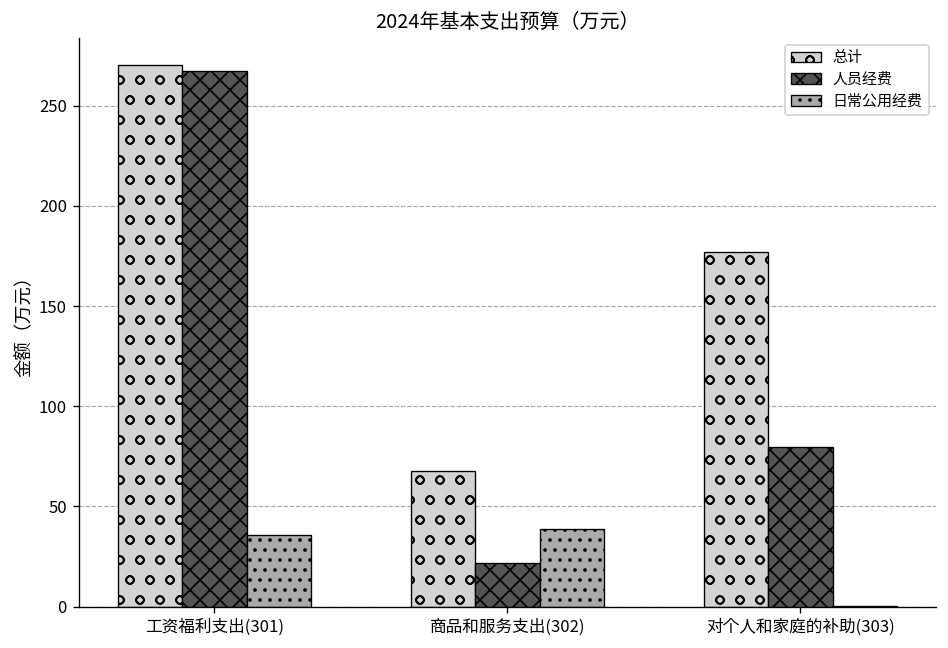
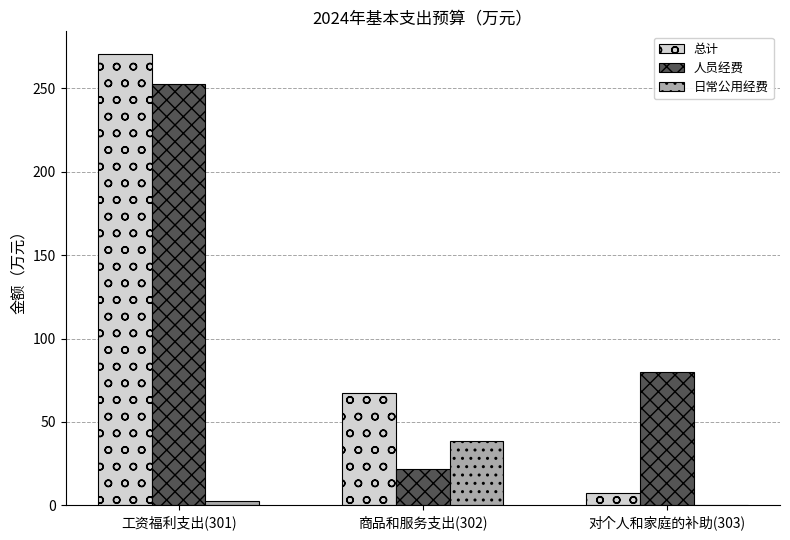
人员经费, 工资福利支出(301): 268 -> 253
日常公用经费, 工资福利支出(301): 36 -> 3
总计, 对个人和家庭的补助(303): 177 -> 7
